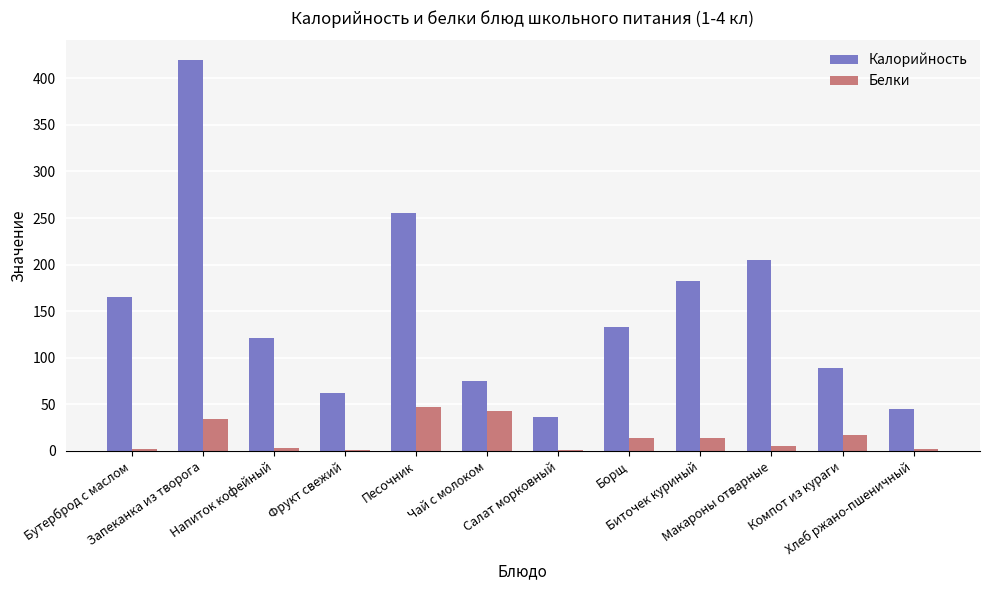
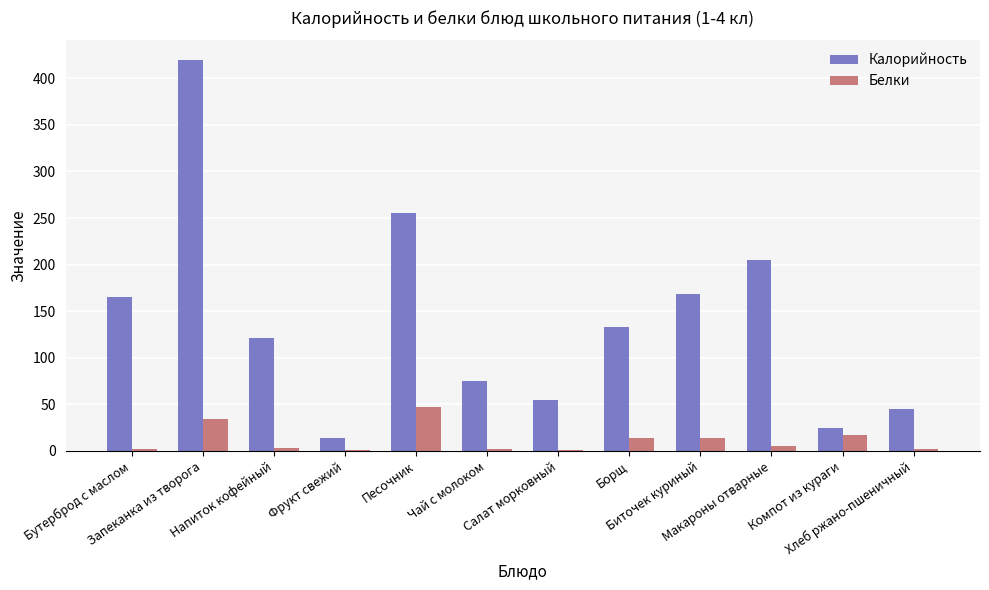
Калорийность, Фрукт свежий: 60 -> 10
Белки, Чай с молоком: 40 -> 0
Калорийность, Салат морковный: 40 -> 60
Калорийность, Биточек куриный: 180 -> 170
Калорийность, Компот из кураги: 90 -> 20
